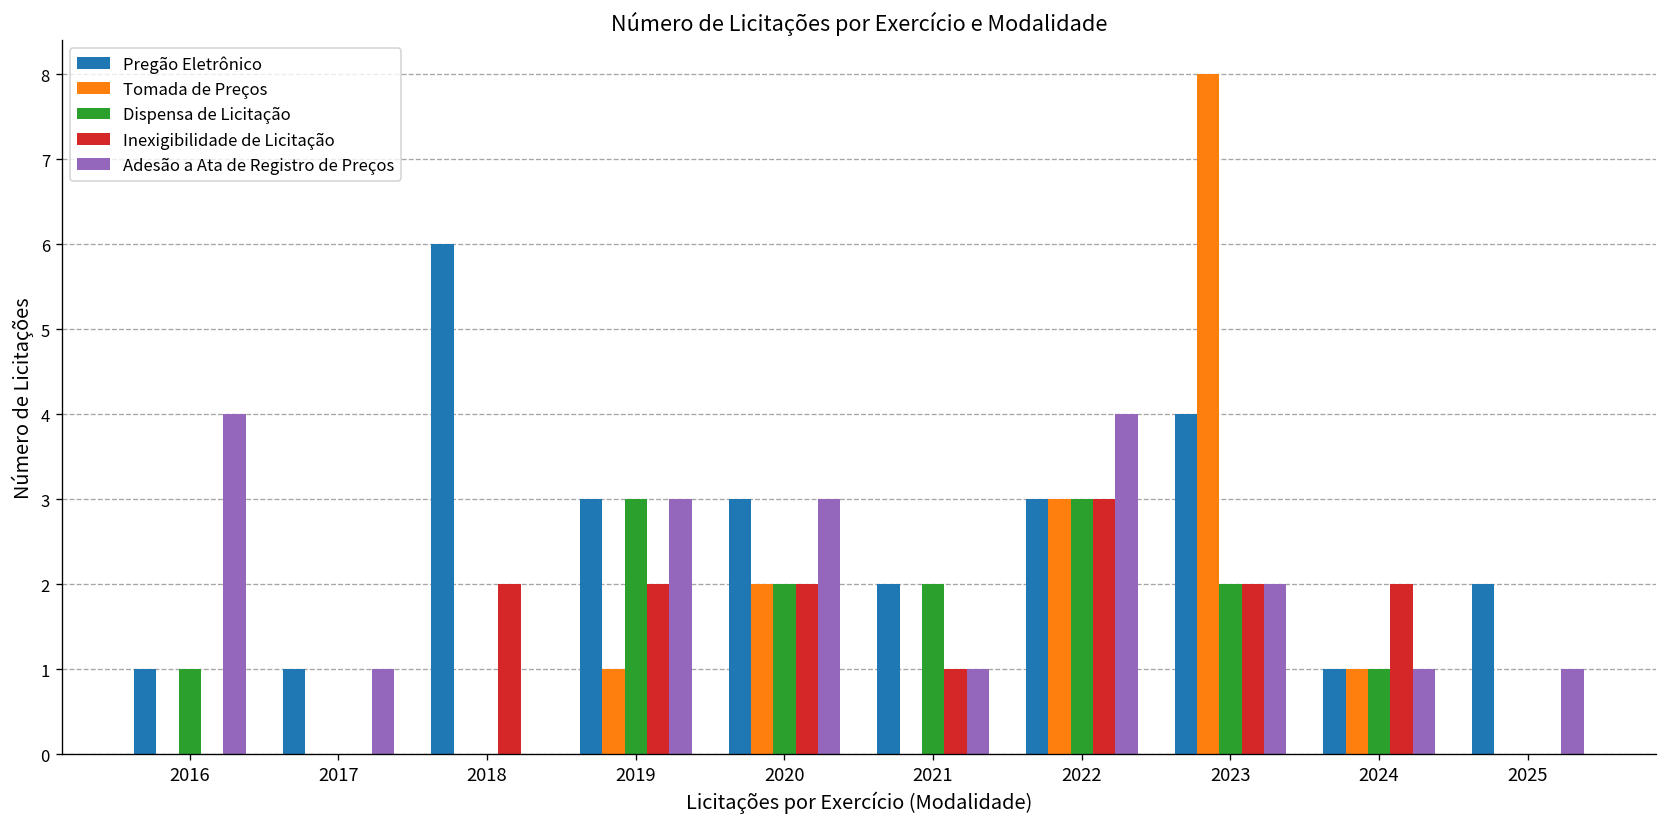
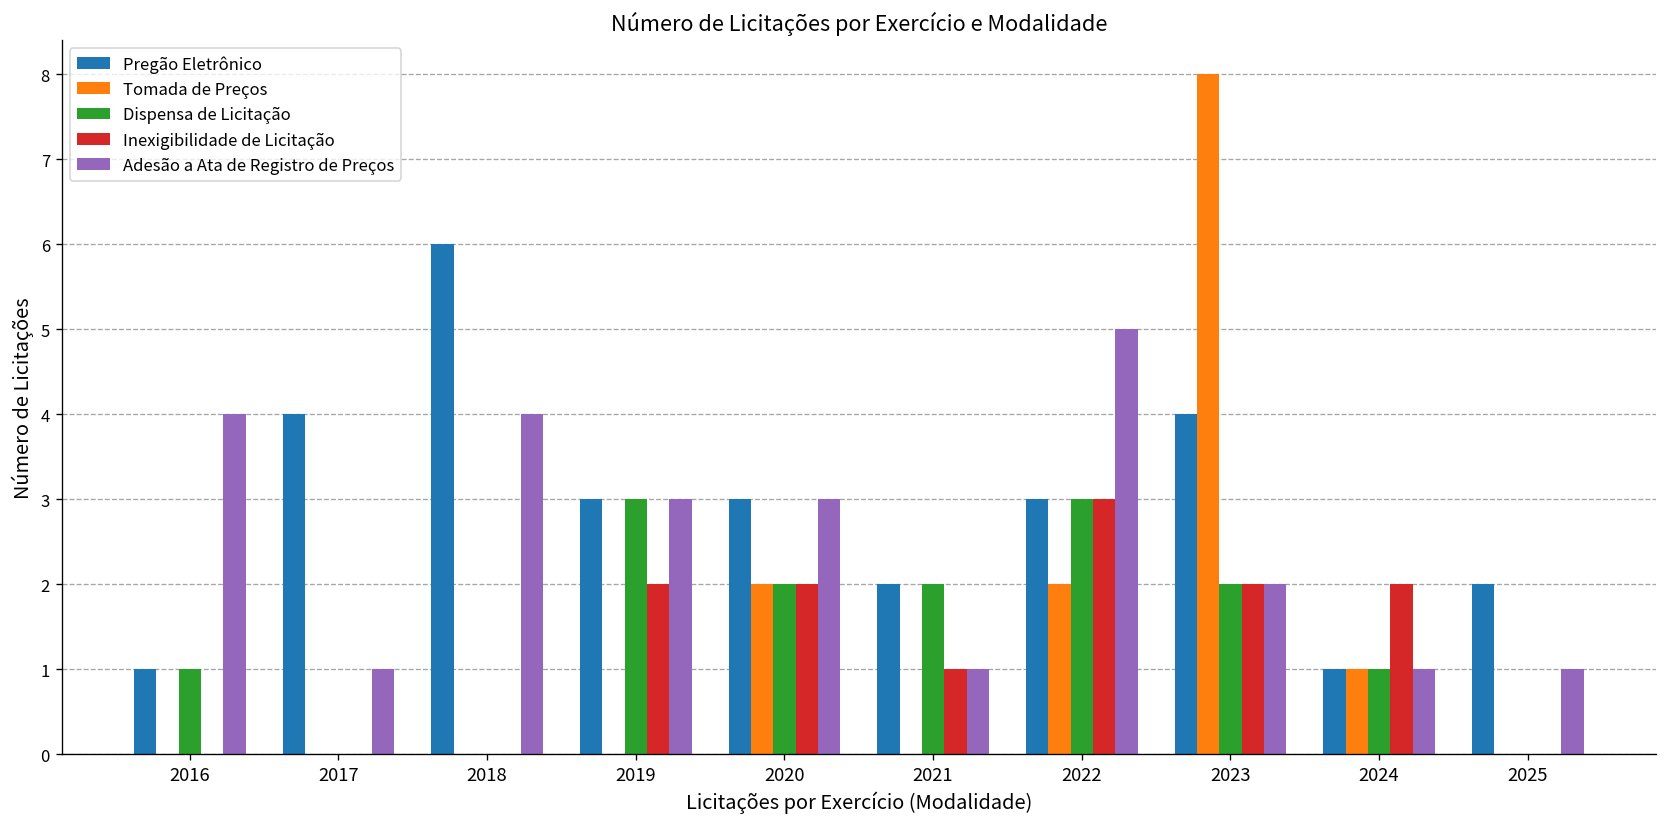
Pregão Eletrônico, 2017: 1 -> 4
Inexigibilidade de Licitação, 2018: 2 -> 0
Adesão a Ata de Registro de Preços, 2018: 0 -> 4
Tomada de Preços, 2019: 1 -> 0
Tomada de Preços, 2022: 3 -> 2
Adesão a Ata de Registro de Preços, 2022: 4 -> 5
